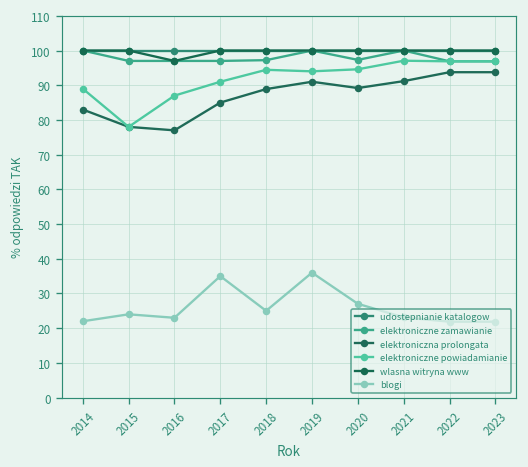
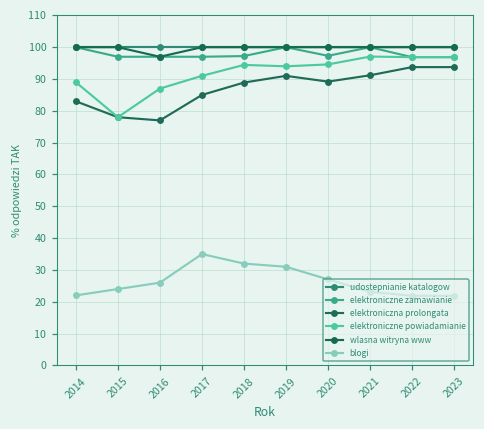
blogi, 2016: 23 -> 26
blogi, 2018: 25 -> 32
blogi, 2019: 36 -> 31
